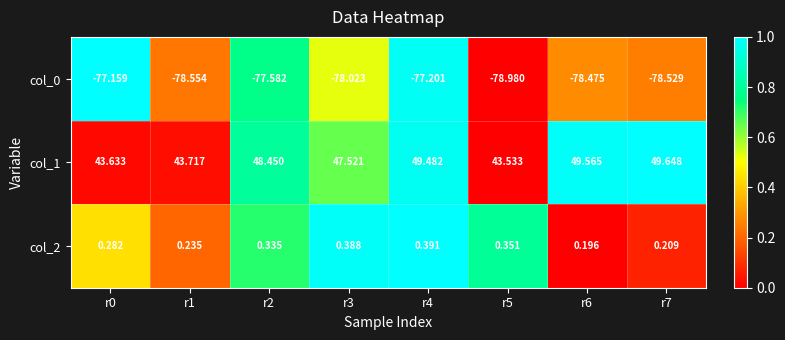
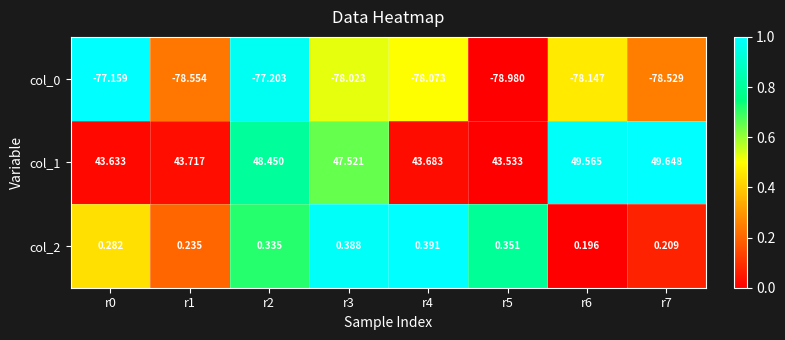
col_0, r2: -77.582 -> -77.203
col_0, r4: -77.201 -> -78.073
col_0, r6: -78.475 -> -78.147
col_1, r4: 49.482 -> 43.683
